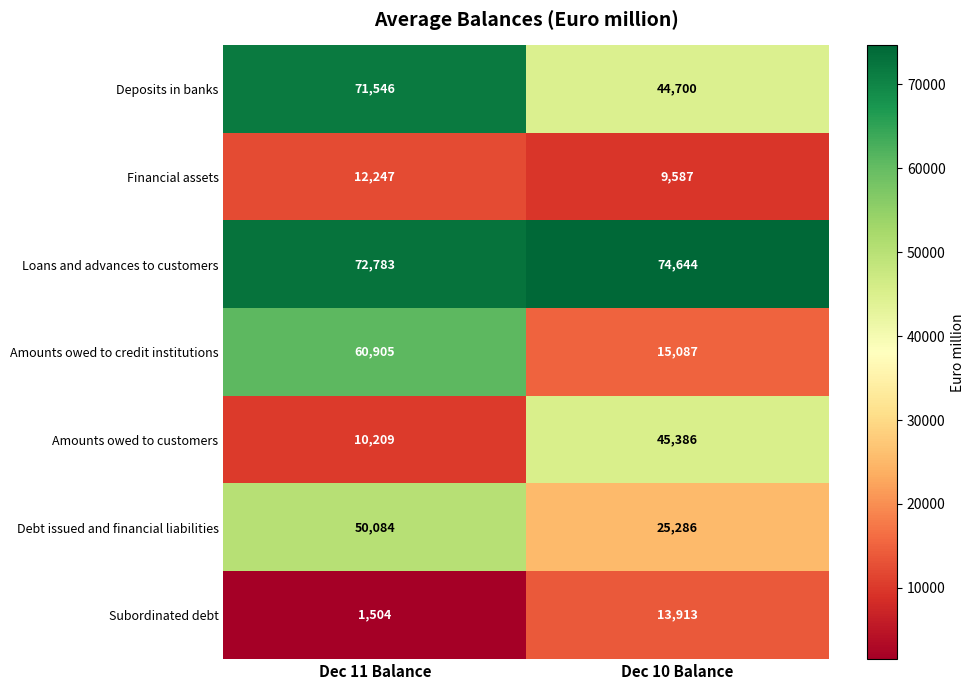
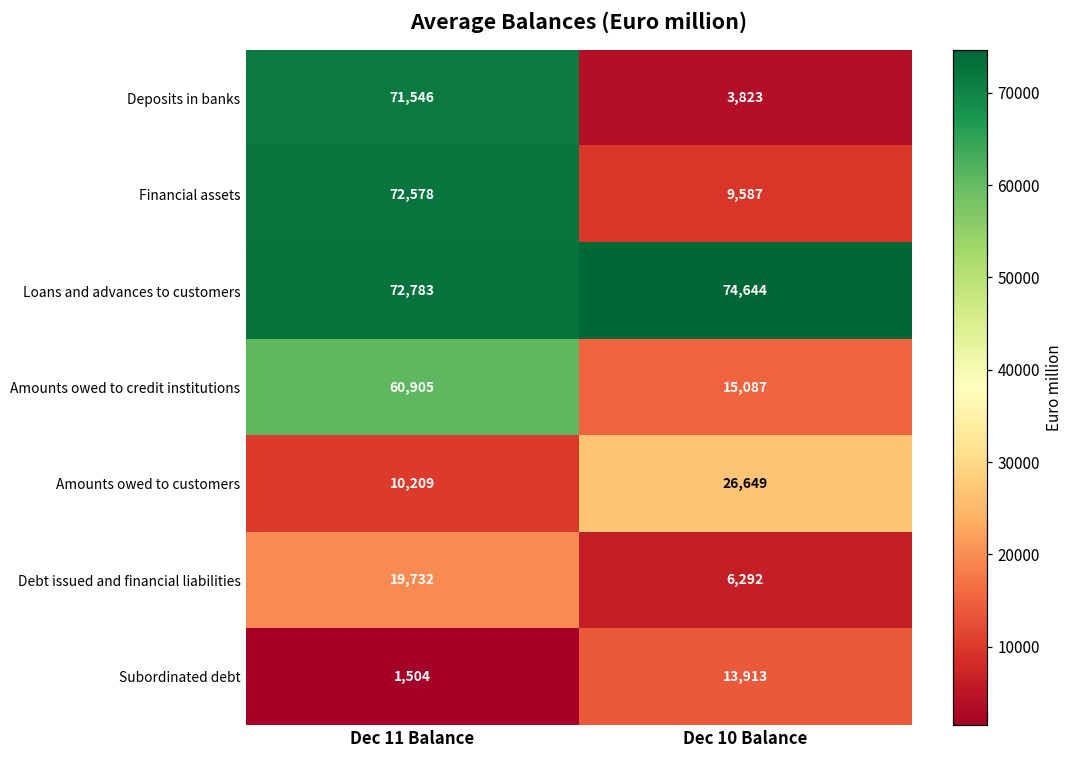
Deposits in banks, Dec 10 Balance: 44,700 -> 3,823
Financial assets, Dec 11 Balance: 12,247 -> 72,578
Amounts owed to customers, Dec 10 Balance: 45,386 -> 26,649
Debt issued and financial liabilities, Dec 11 Balance: 50,084 -> 19,732
Debt issued and financial liabilities, Dec 10 Balance: 25,286 -> 6,292
